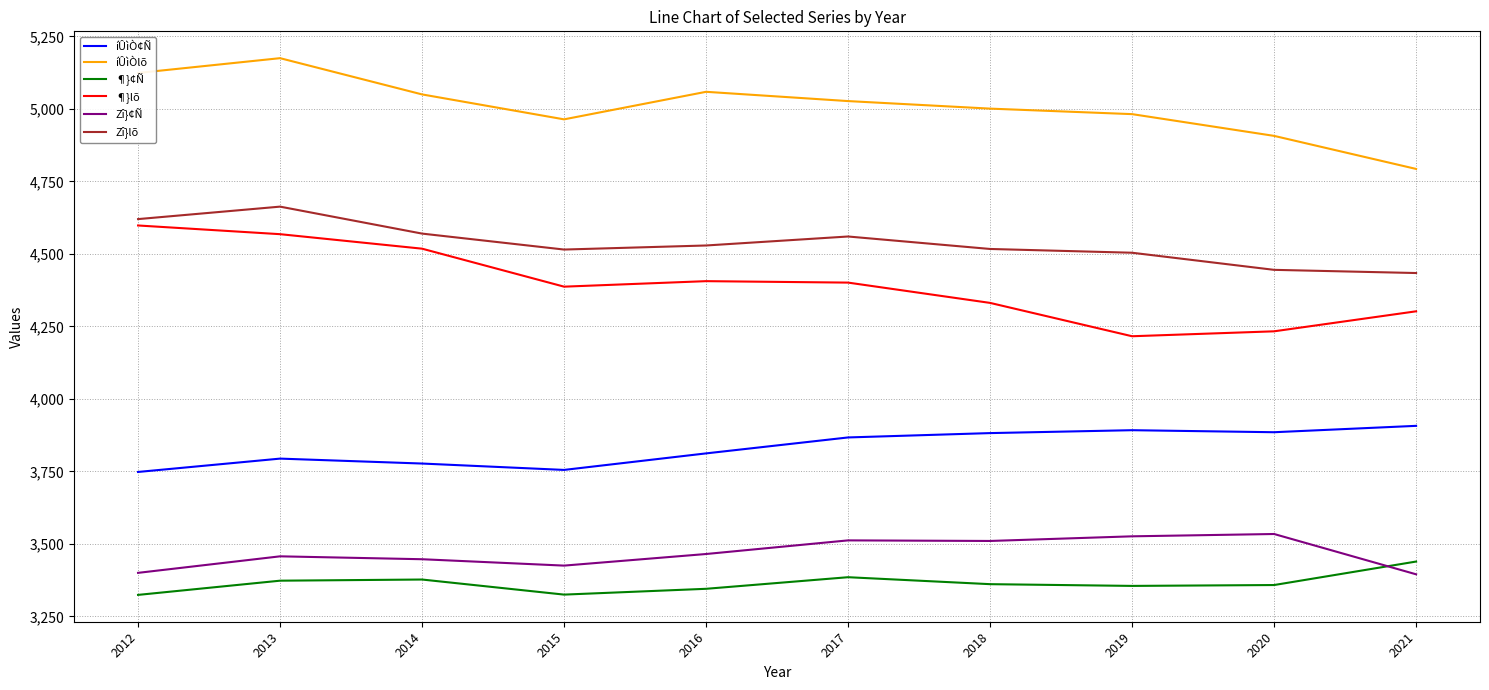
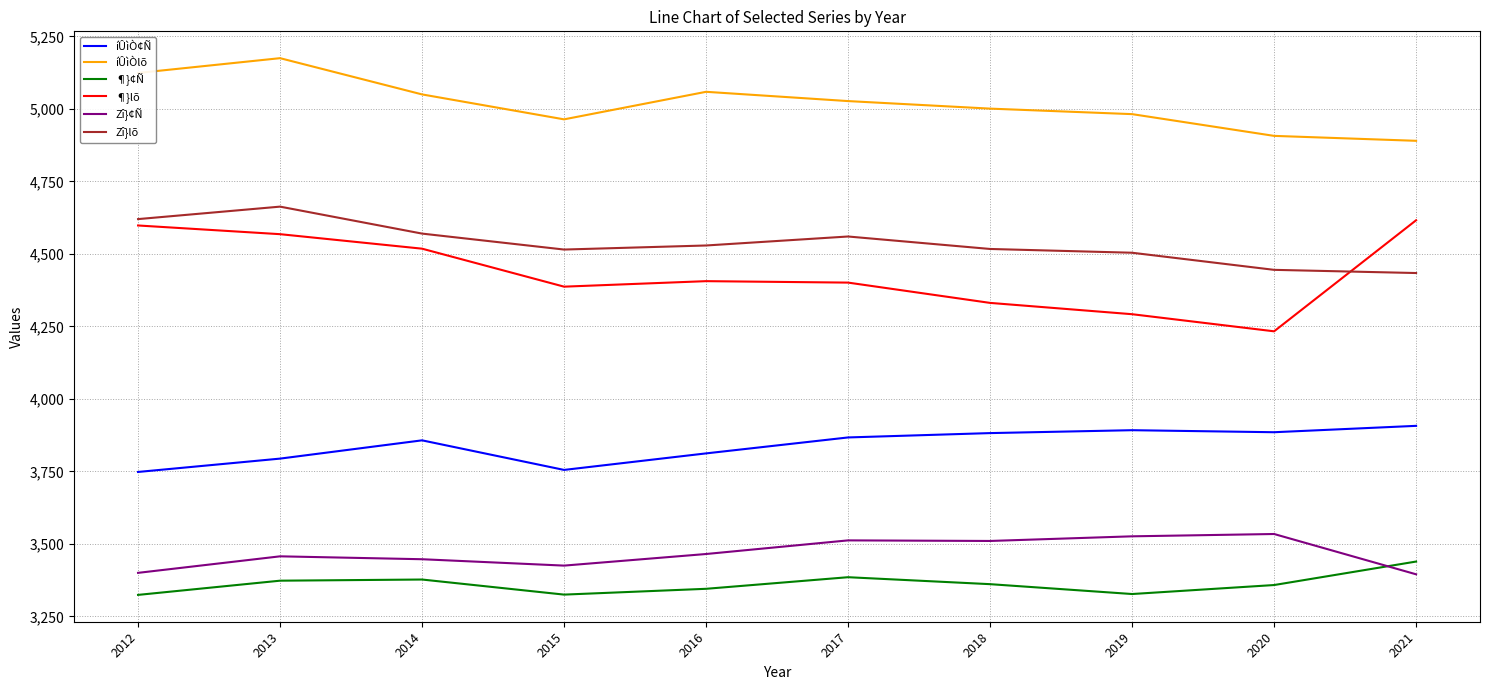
íÛìÒ¢Ñ, 2014: 3,780 -> 3,860
¶}¢Ñ, 2019: 3,360 -> 3,330
¶}lõ, 2019: 4,220 -> 4,290
íÛìÒlõ, 2021: 4,790 -> 4,890
¶}lõ, 2021: 4,300 -> 4,620
